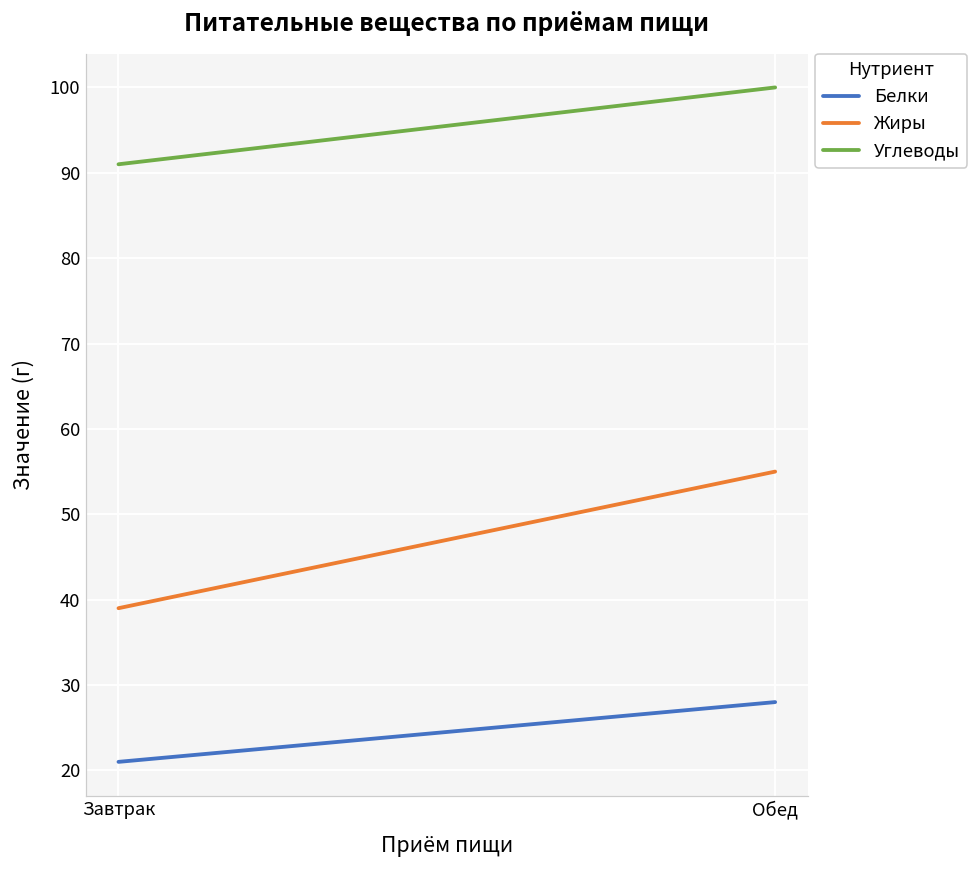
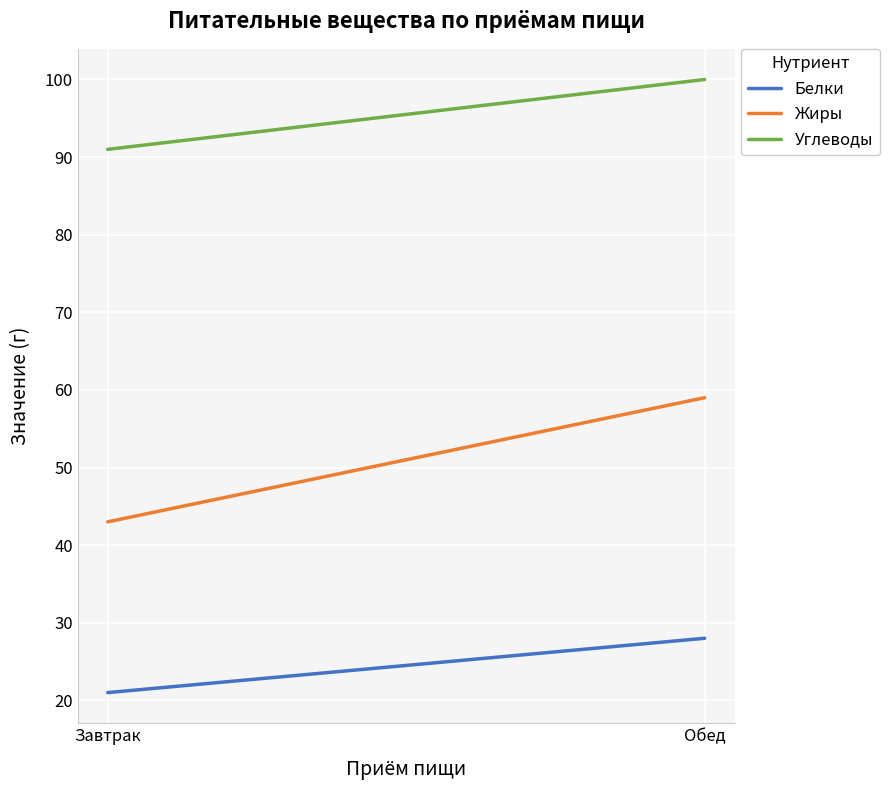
Жиры, Завтрак: 39 -> 43
Жиры, Обед: 55 -> 59
